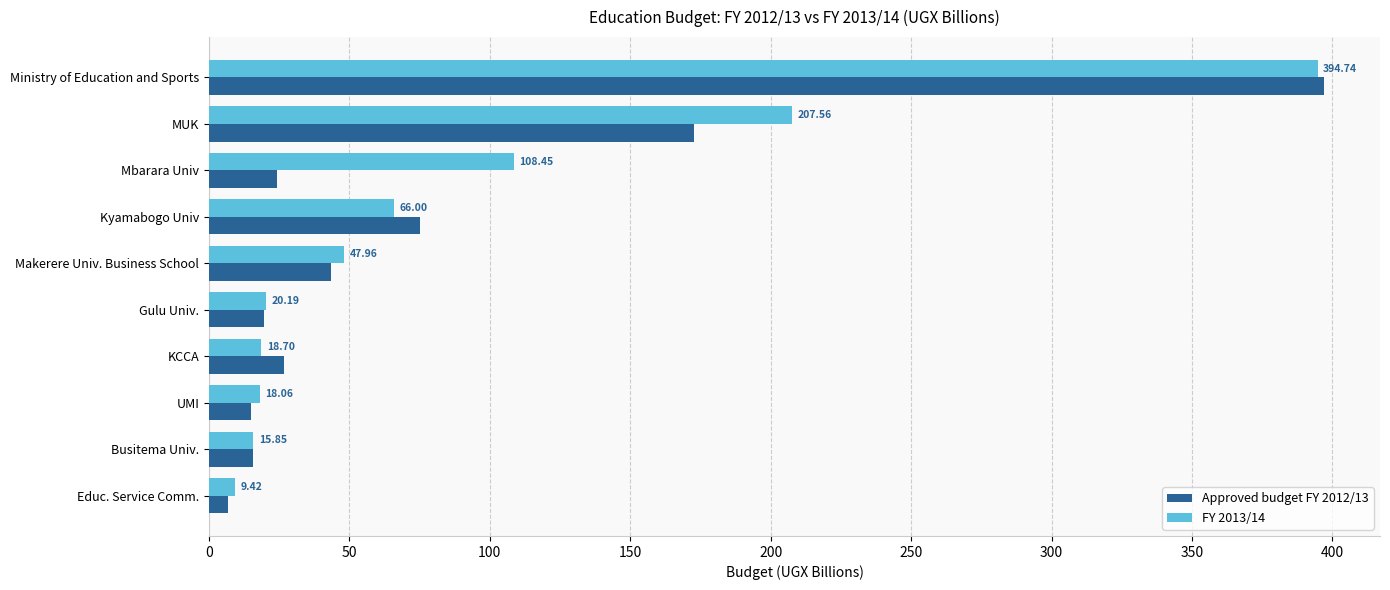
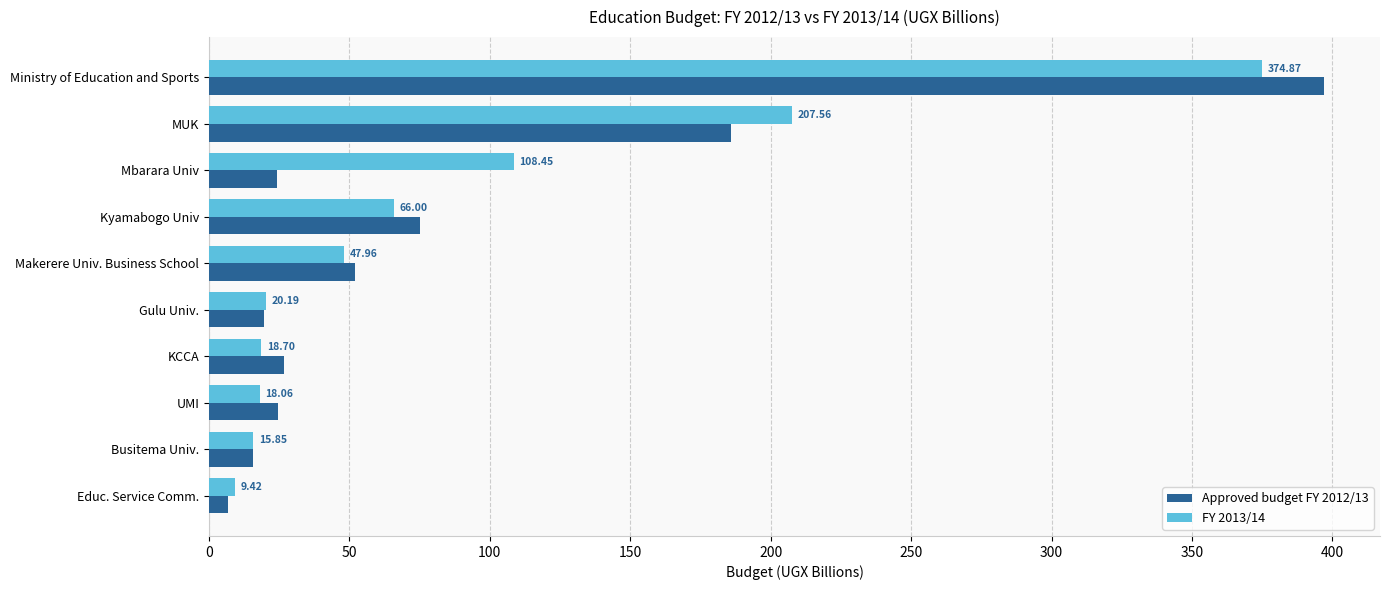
FY 2013/14, Ministry of Education and Sports: 394.74 -> 374.87
Approved budget FY 2012/13, MUK: 173 -> 186
Approved budget FY 2012/13, Makerere Univ. Business School: 44 -> 52
Approved budget FY 2012/13, UMI: 15 -> 25
